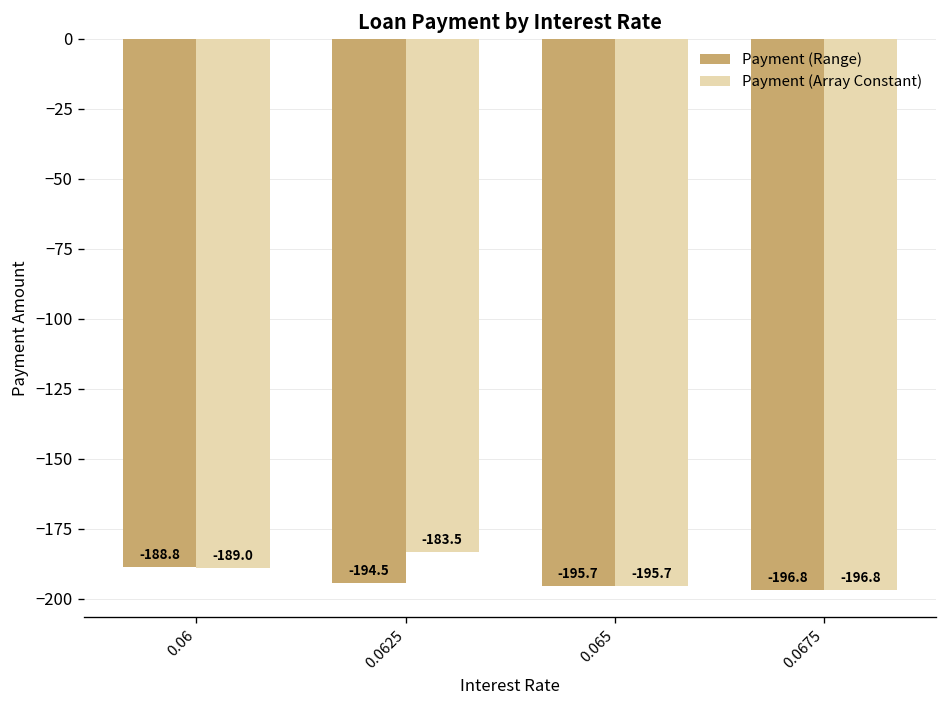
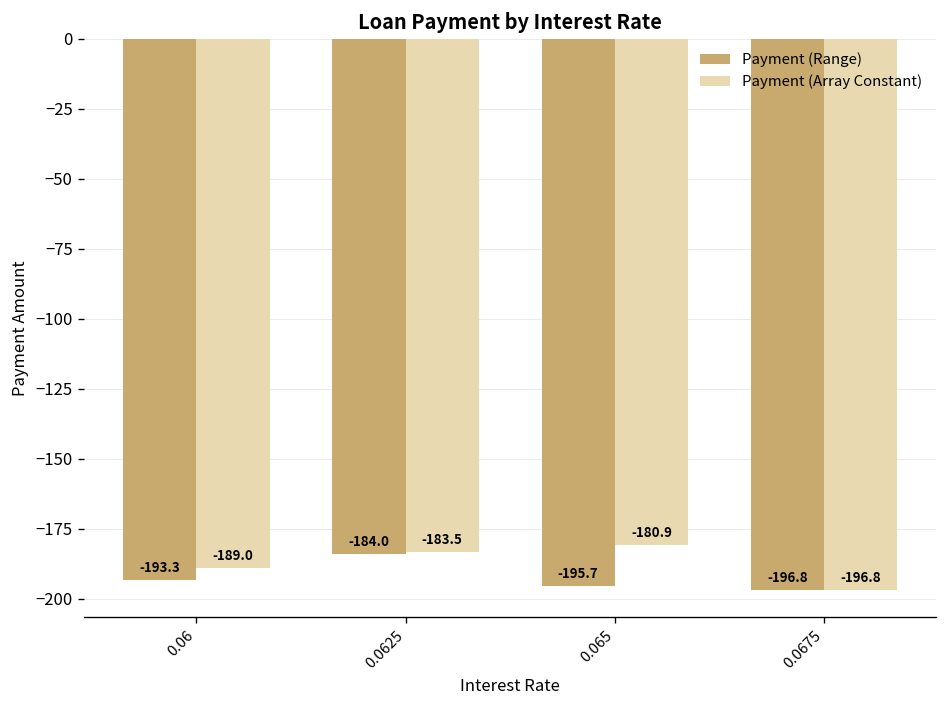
Payment (Range), 0.06: -188.8 -> -193.3
Payment (Range), 0.0625: -194.5 -> -184.0
Payment (Array Constant), 0.065: -195.7 -> -180.9
